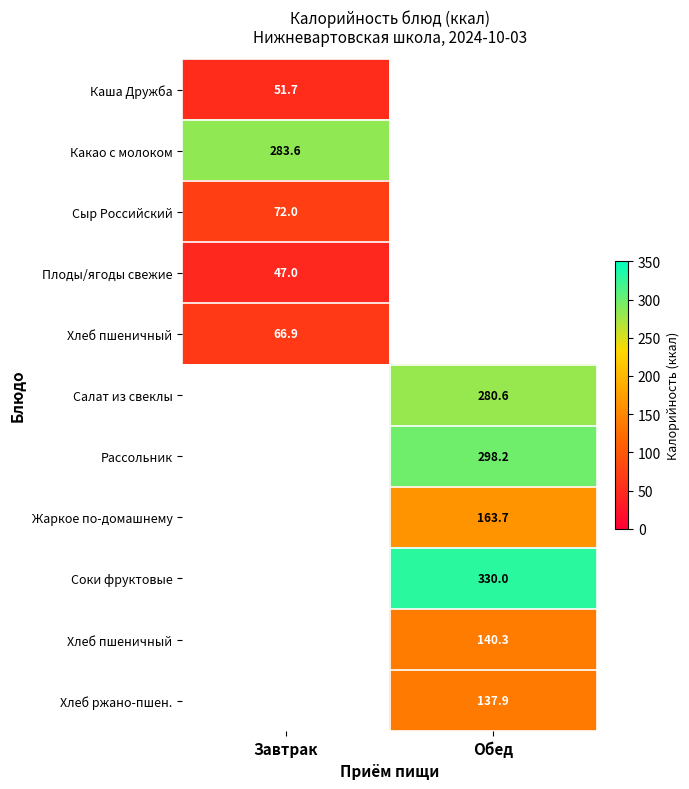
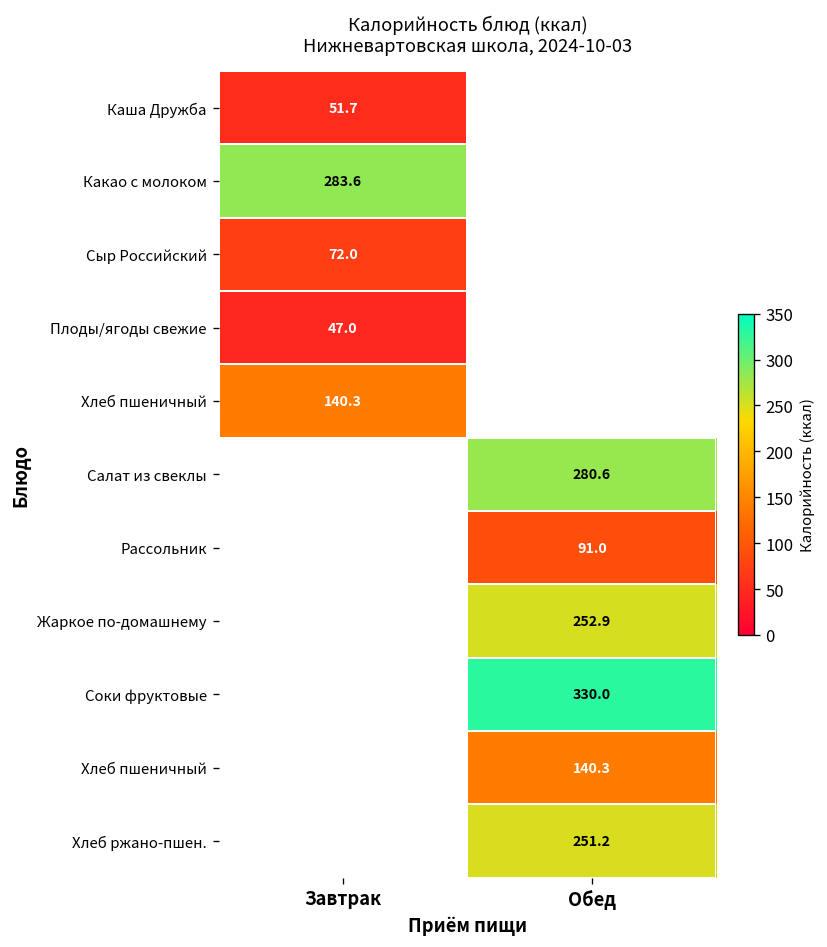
Хлеб пшеничный, Завтрак: 66.9 -> 140.3
Рассольник, Обед: 298.2 -> 91.0
Жаркое по-домашнему, Обед: 163.7 -> 252.9
Хлеб ржано-пшен., Обед: 137.9 -> 251.2
